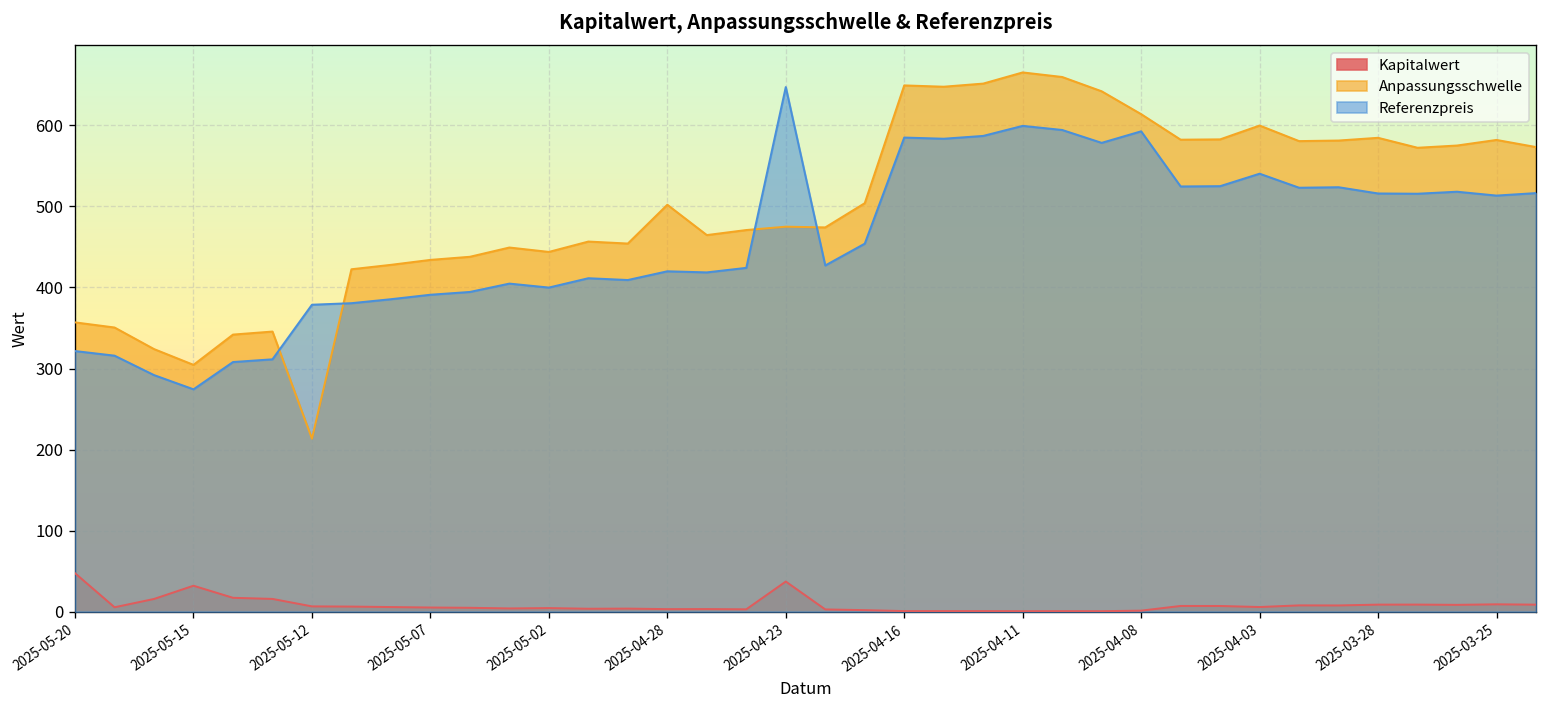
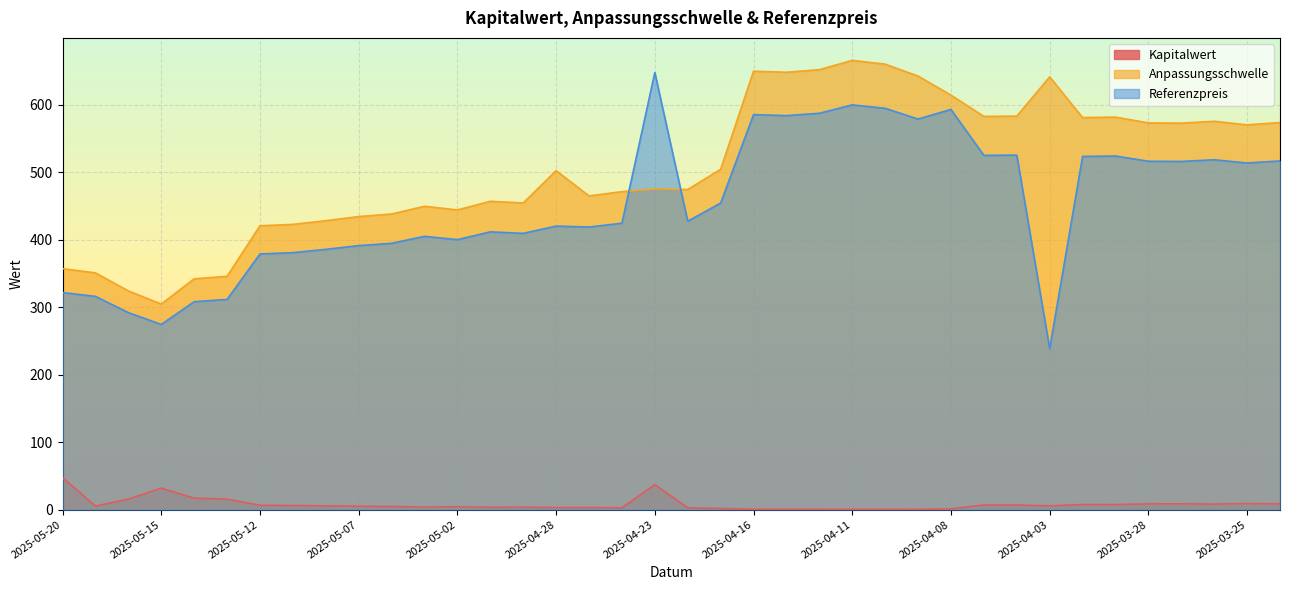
Anpassungsschwelle, 2025-05-12: 210 -> 420
Anpassungsschwelle, 2025-04-03: 600 -> 640
Referenzpreis, 2025-04-03: 540 -> 240
Anpassungsschwelle, 2025-03-28: 580 -> 570
Anpassungsschwelle, 2025-03-25: 580 -> 570
